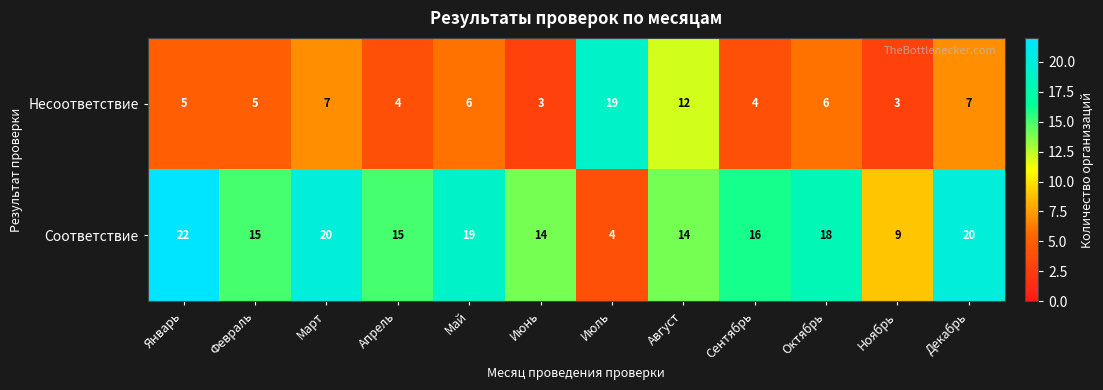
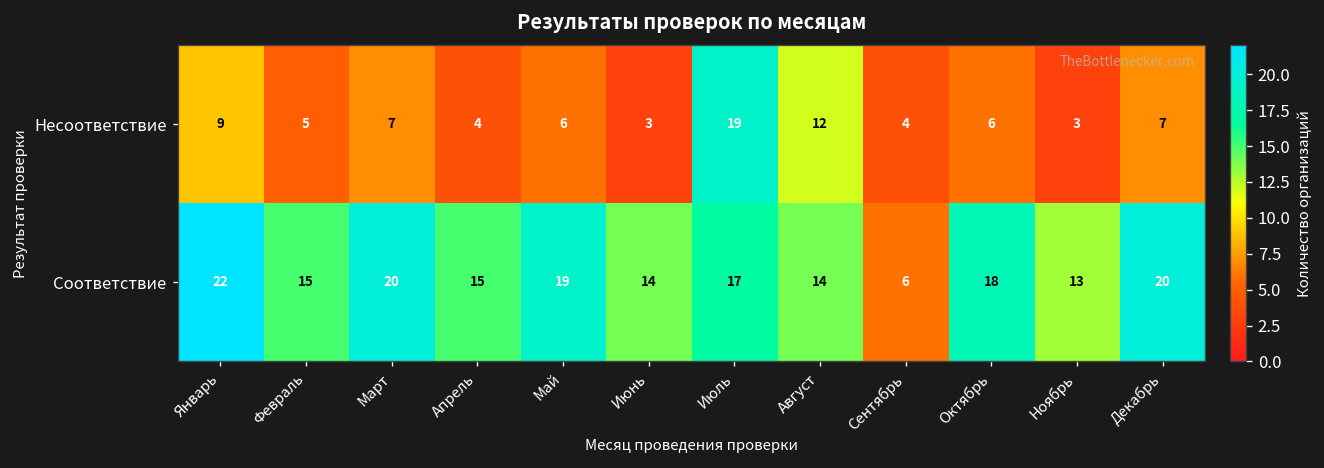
Несоответствие, Январь: 5 -> 9
Соответствие, Июль: 4 -> 17
Соответствие, Сентябрь: 16 -> 6
Соответствие, Ноябрь: 9 -> 13
